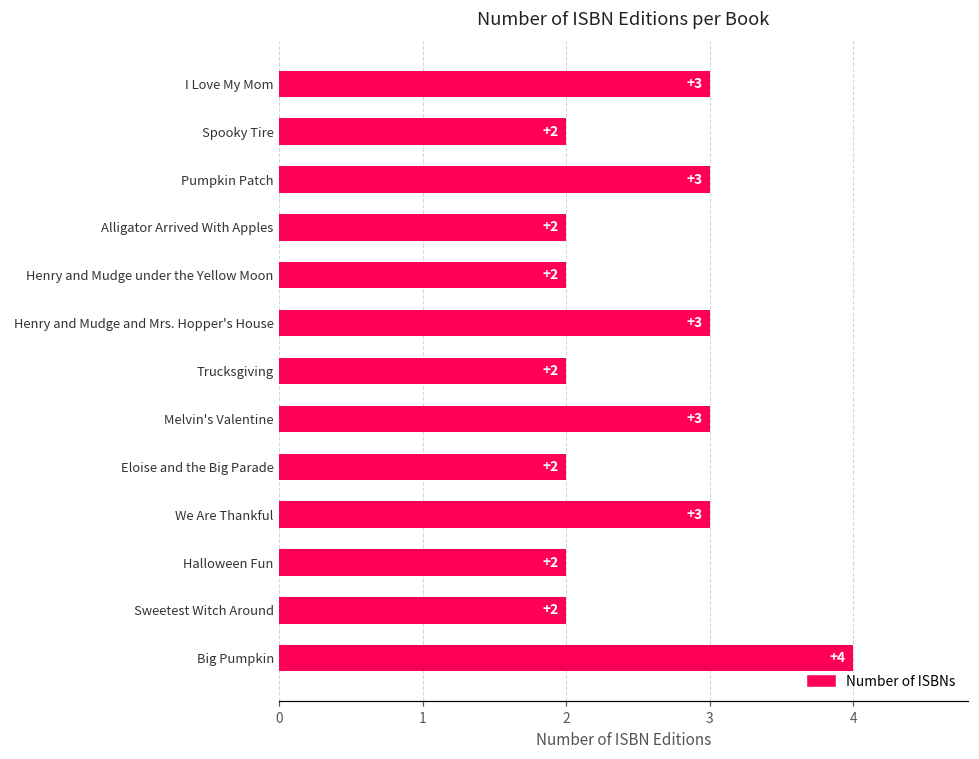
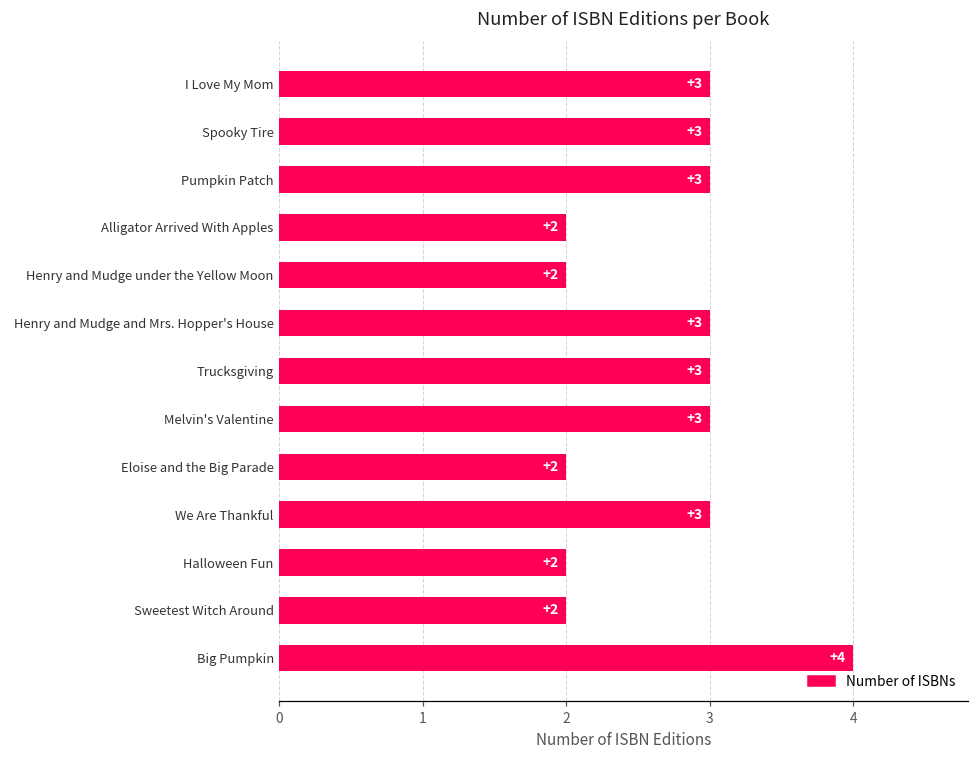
Spooky Tire: +2 -> +3
Trucksgiving: +2 -> +3
